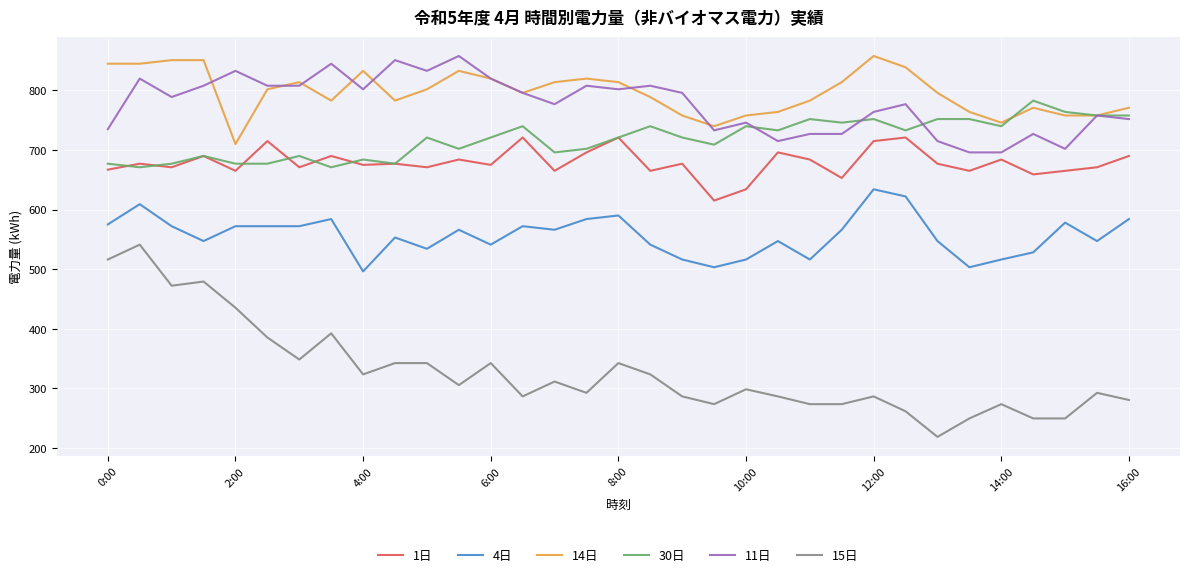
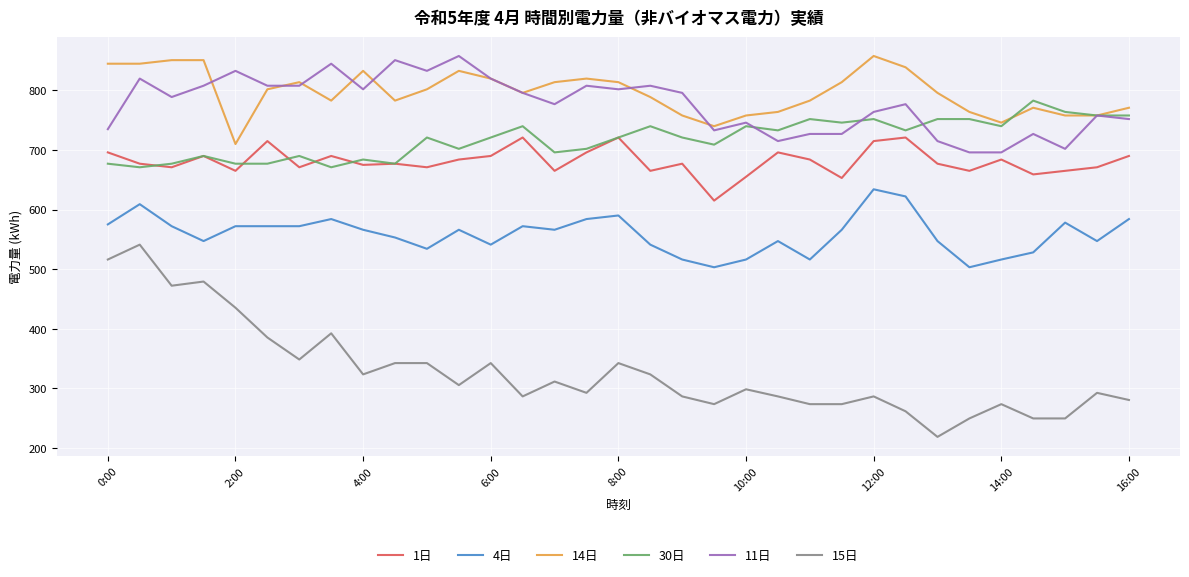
1日, 0:00: 670 -> 700
4日, 4:00: 500 -> 570
1日, 6:00: 680 -> 690
1日, 10:00: 630 -> 660
